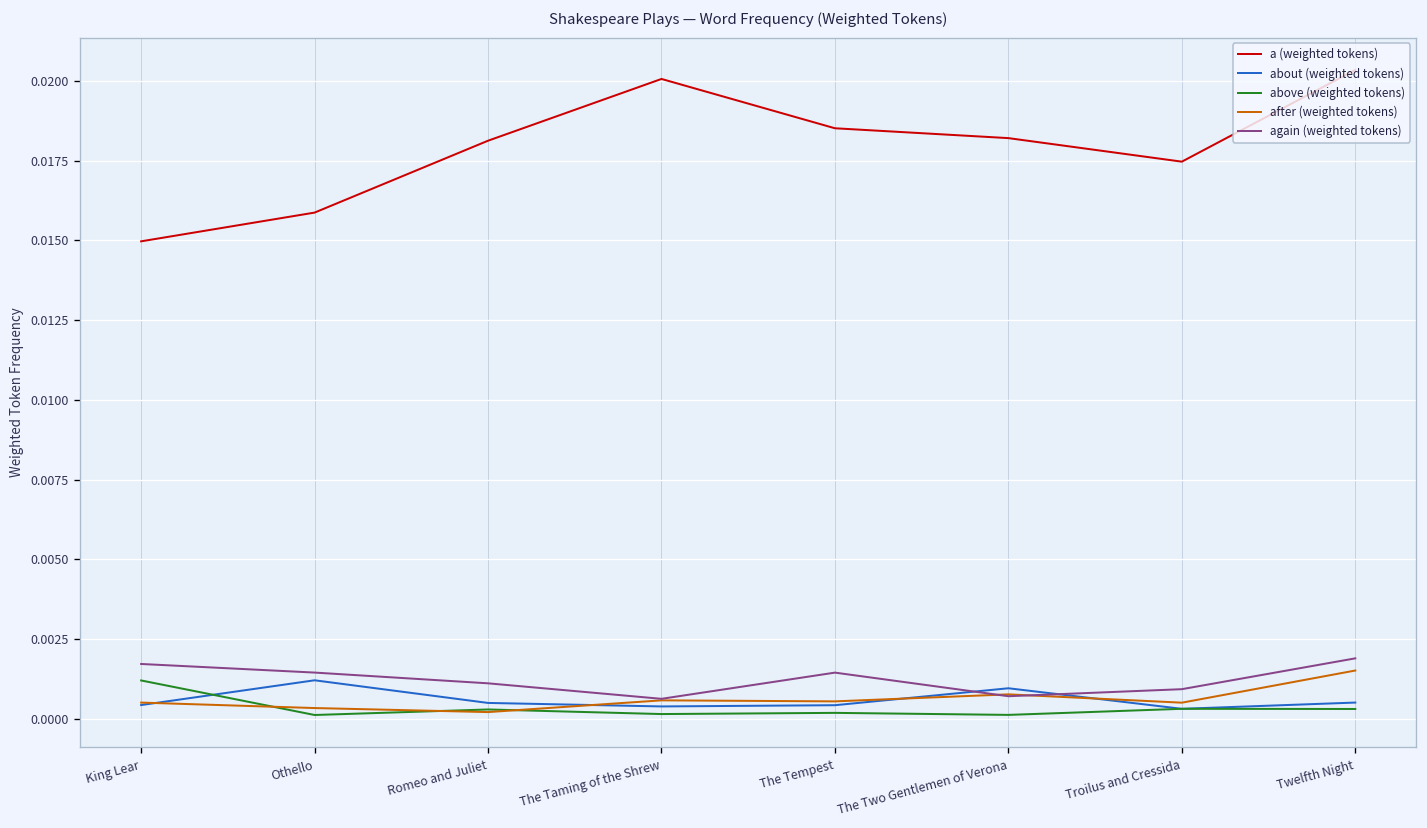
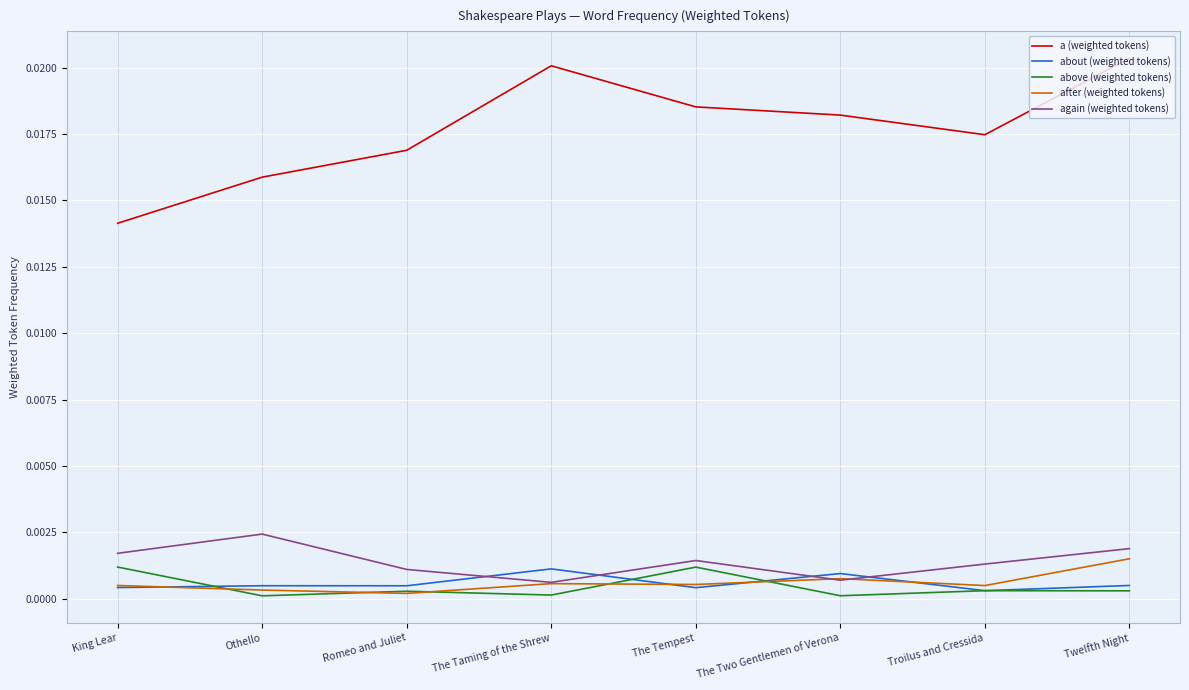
a (weighted tokens), King Lear: 0.0150 -> 0.0141
about (weighted tokens), Othello: 0.0012 -> 0.0005
again (weighted tokens), Othello: 0.0014 -> 0.0024
a (weighted tokens), Romeo and Juliet: 0.0181 -> 0.0169
about (weighted tokens), The Taming of the Shrew: 0.0004 -> 0.0011
above (weighted tokens), The Tempest: 0.0002 -> 0.0012
again (weighted tokens), Troilus and Cressida: 0.0009 -> 0.0013
